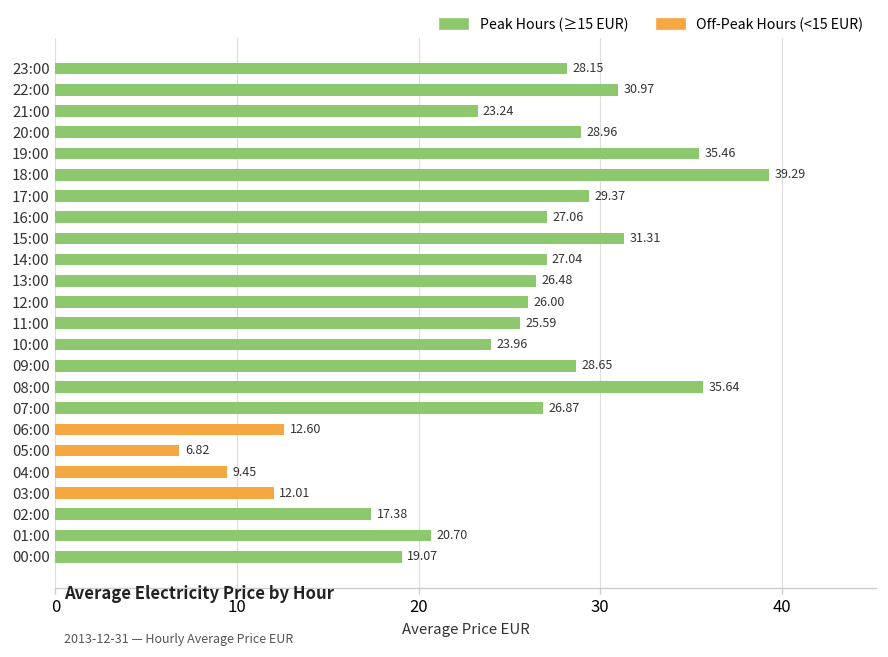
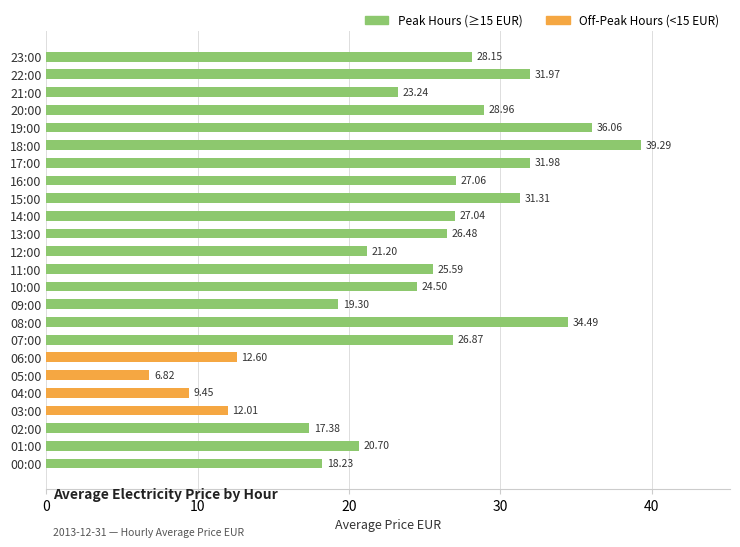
Peak Hours (≥15 EUR), 22:00: 30.97 -> 31.97
Peak Hours (≥15 EUR), 19:00: 35.46 -> 36.06
Peak Hours (≥15 EUR), 17:00: 29.37 -> 31.98
Peak Hours (≥15 EUR), 12:00: 26.00 -> 21.20
Peak Hours (≥15 EUR), 10:00: 23.96 -> 24.50
Peak Hours (≥15 EUR), 09:00: 28.65 -> 19.30
Peak Hours (≥15 EUR), 08:00: 35.64 -> 34.49
Peak Hours (≥15 EUR), 00:00: 19.07 -> 18.23
